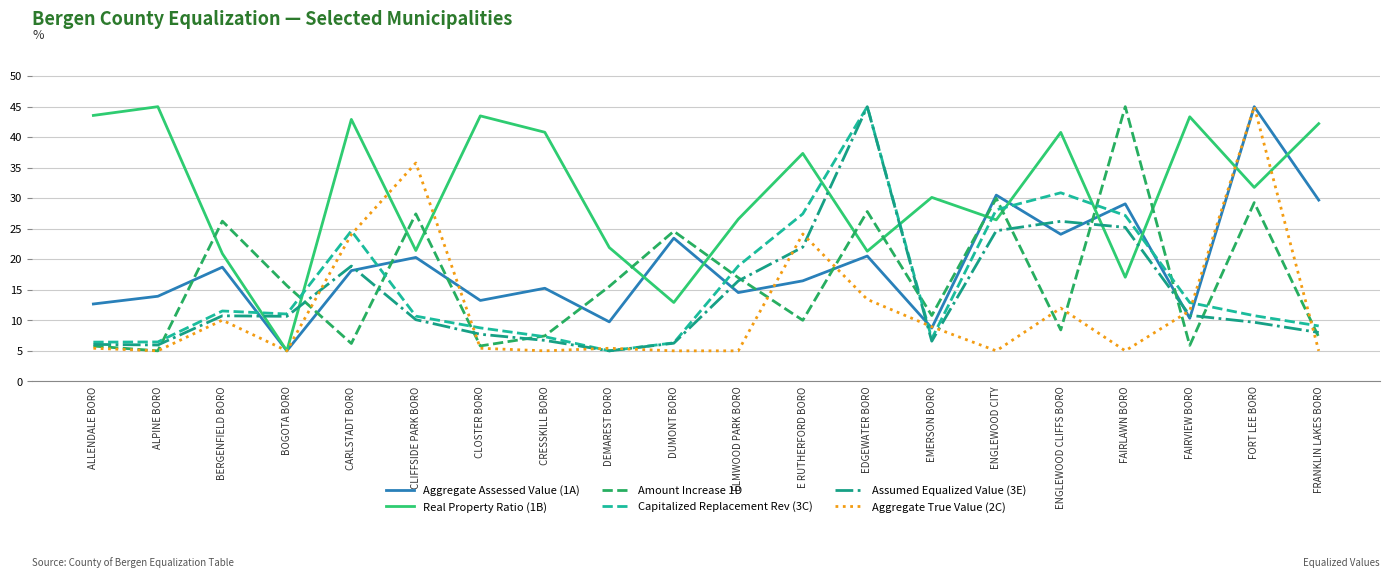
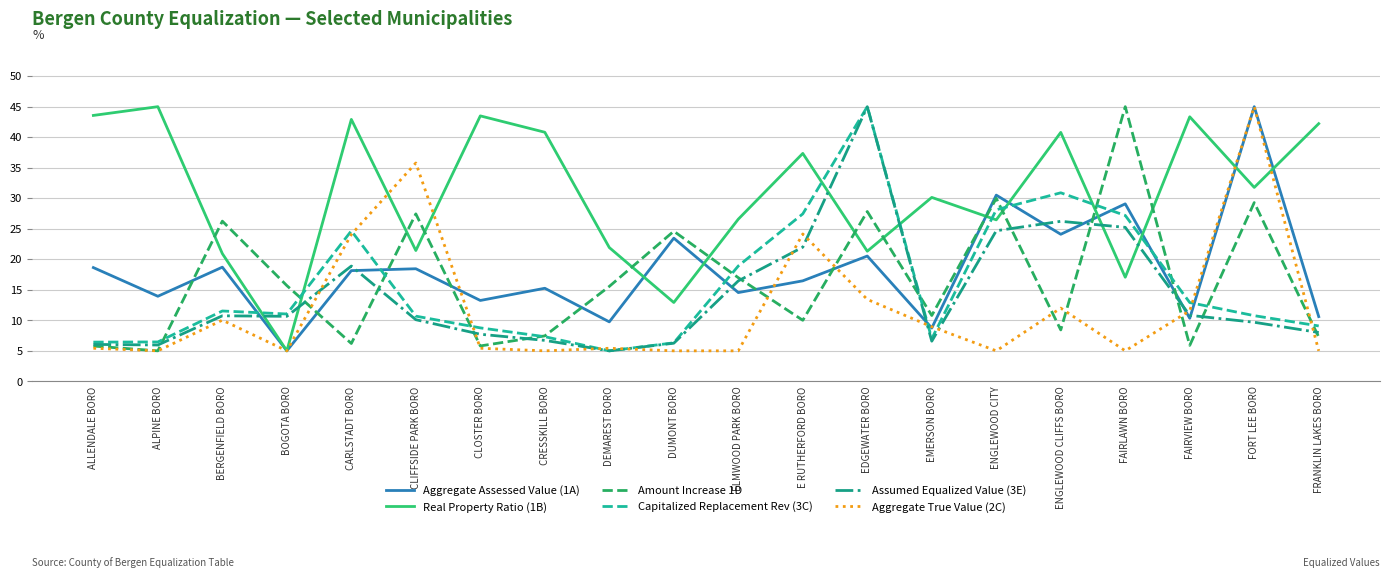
Aggregate Assessed Value (1A), ALLENDALE BORO: 13 -> 19
Aggregate Assessed Value (1A), CLIFFSIDE PARK BORO: 20 -> 18
Aggregate Assessed Value (1A), FRANKLIN LAKES BORO: 30 -> 11
